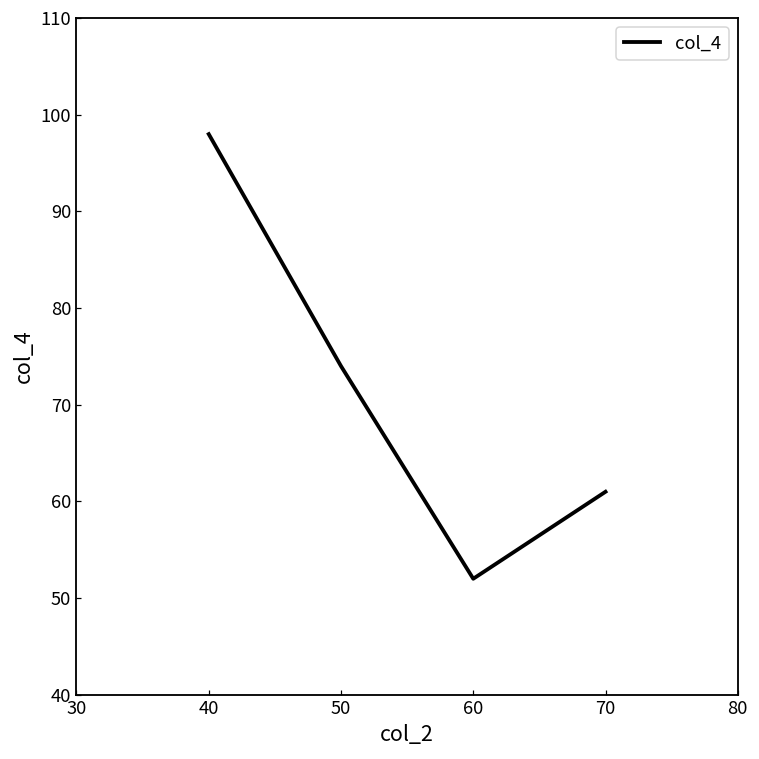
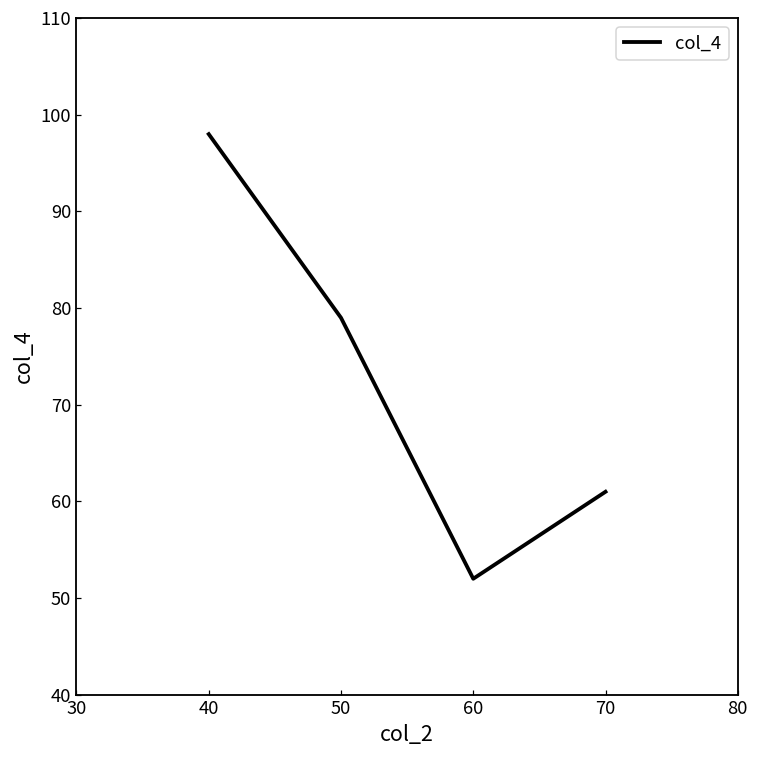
50: 74 -> 79
